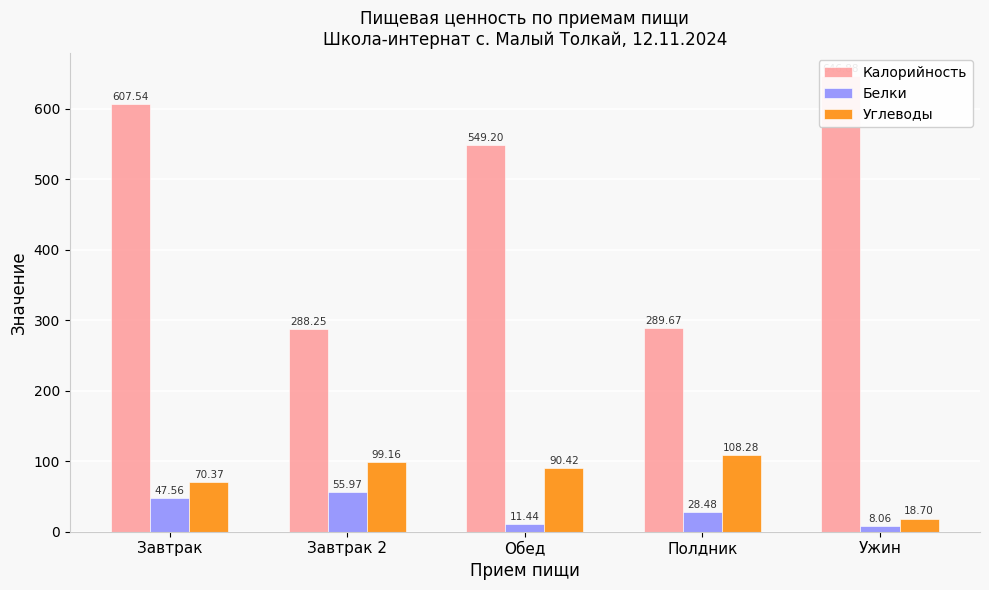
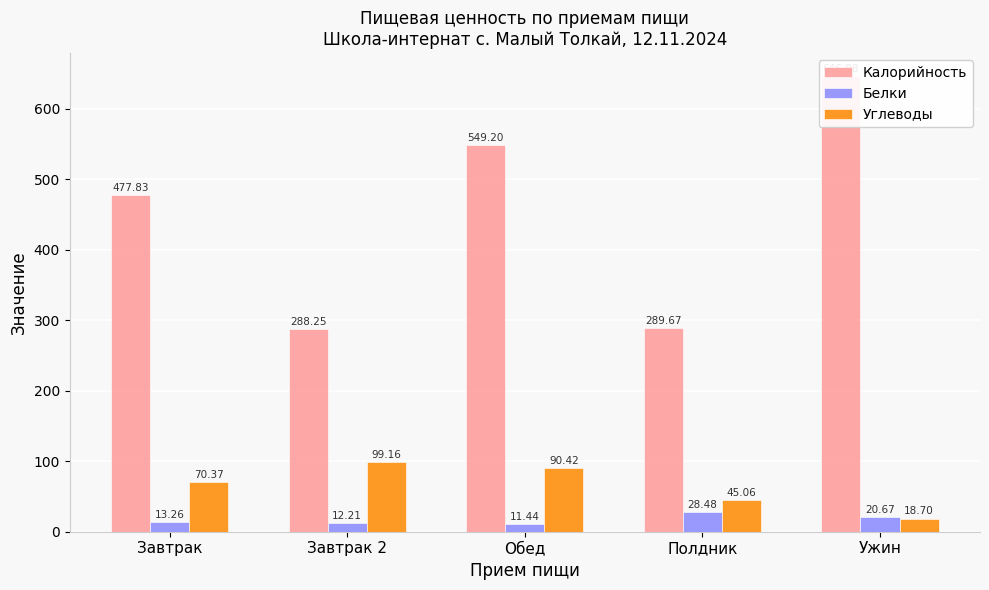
Калорийность, Завтрак: 607.54 -> 477.83
Белки, Завтрак: 47.56 -> 13.26
Белки, Завтрак 2: 55.97 -> 12.21
Углеводы, Полдник: 108.28 -> 45.06
Белки, Ужин: 8.06 -> 20.67
